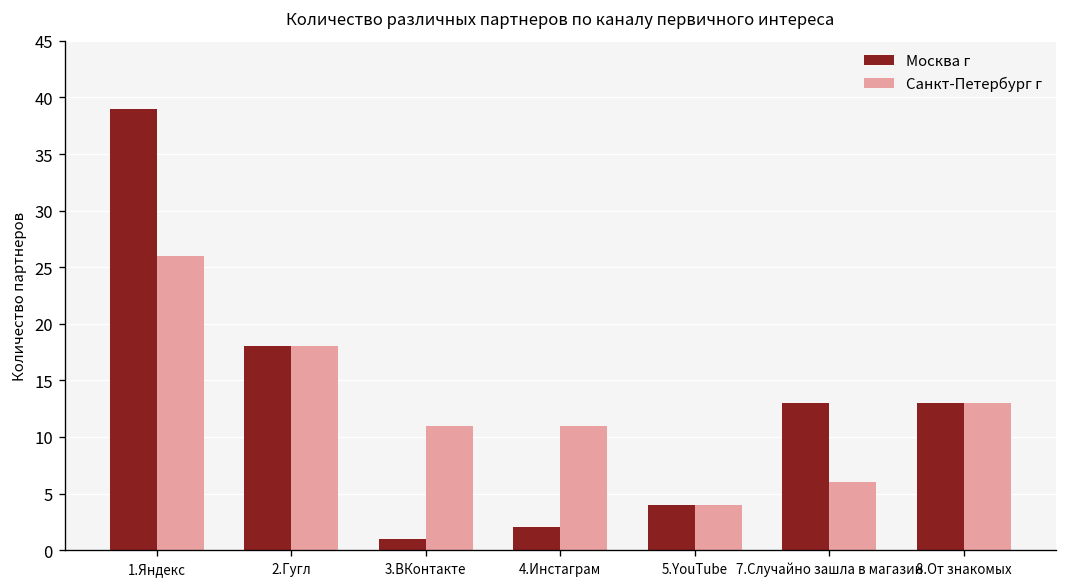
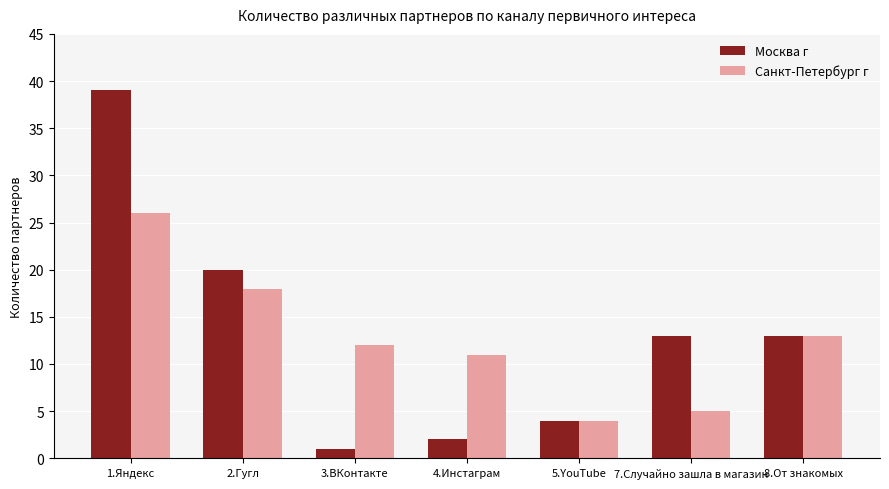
Москва г, 2.Гугл: 18 -> 20
Санкт-Петербург г, 3.ВКонтакте: 11 -> 12
Санкт-Петербург г, 7.Случайно зашла в магазин: 6 -> 5
